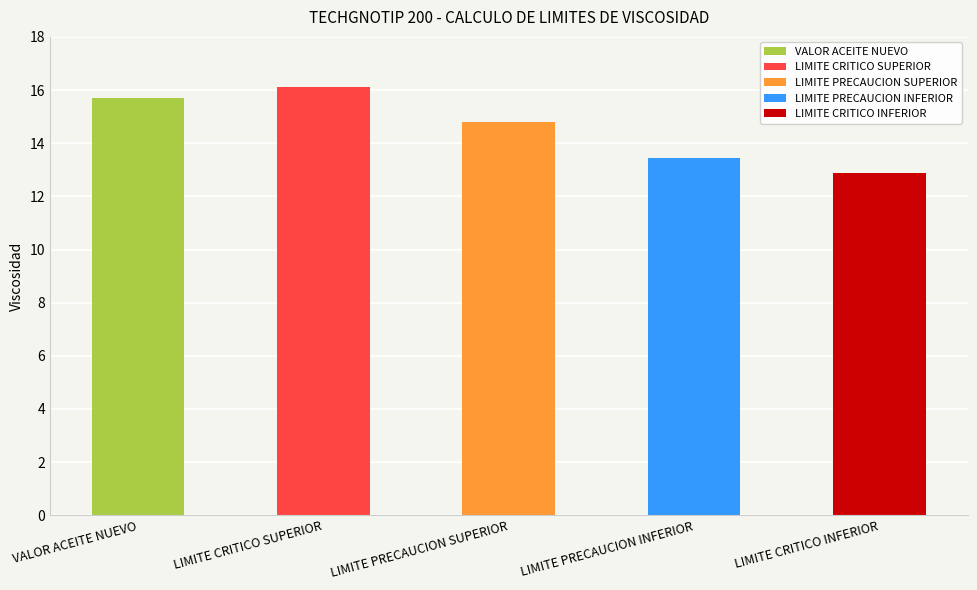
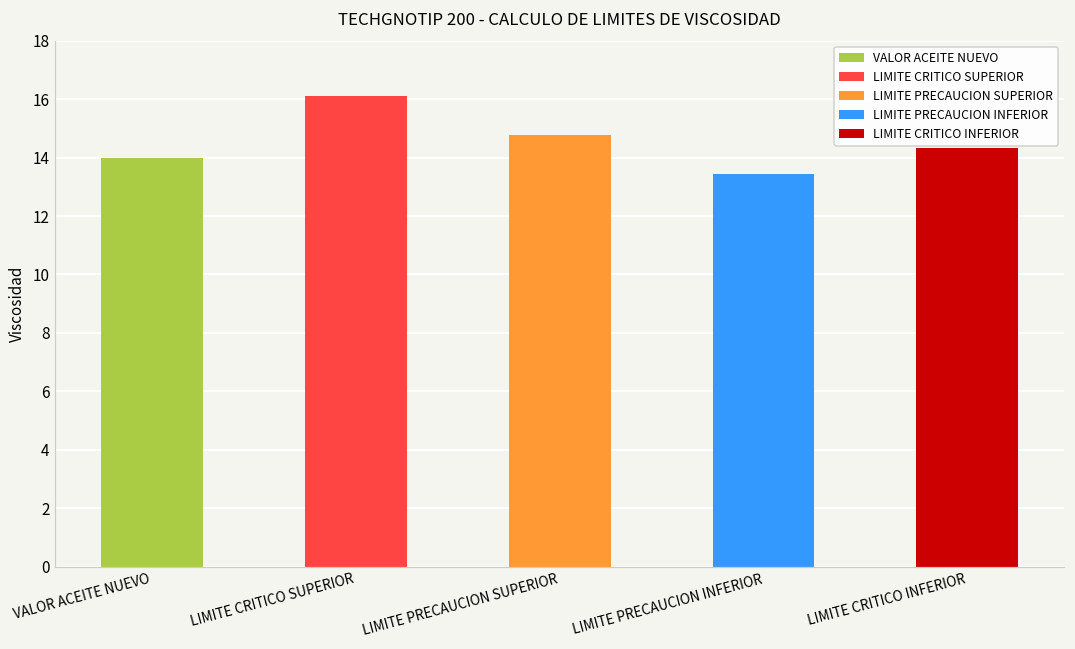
VALOR ACEITE NUEVO: 15.7 -> 14.0
LIMITE CRITICO INFERIOR: 12.9 -> 14.3
